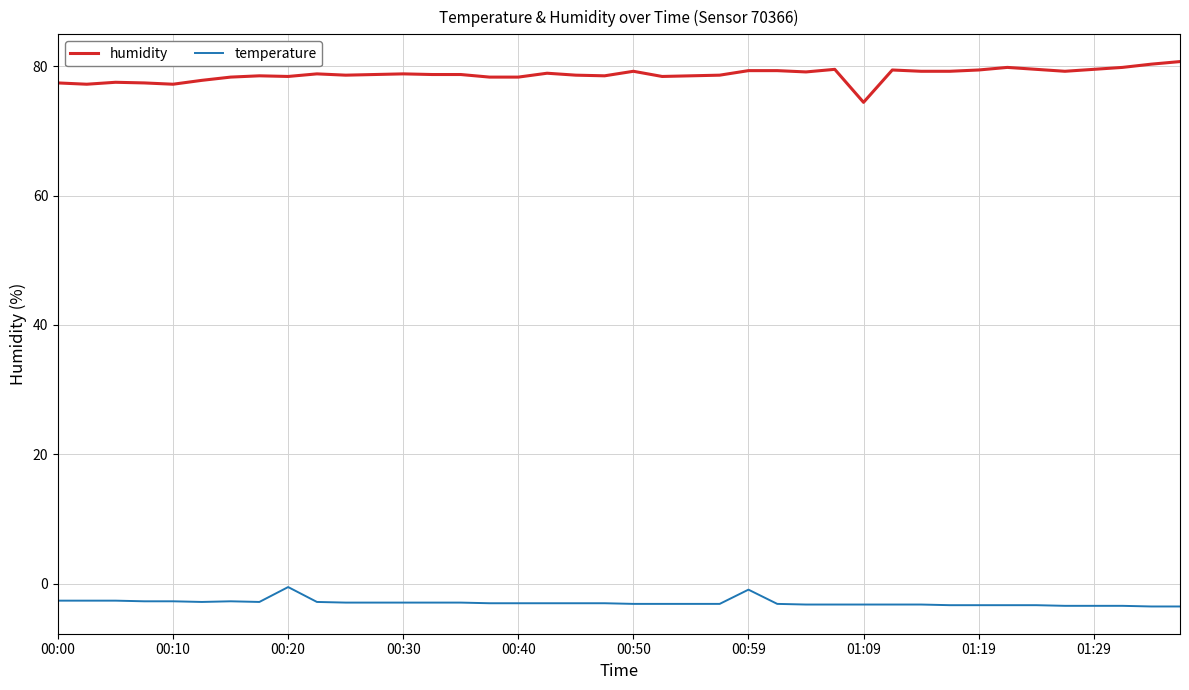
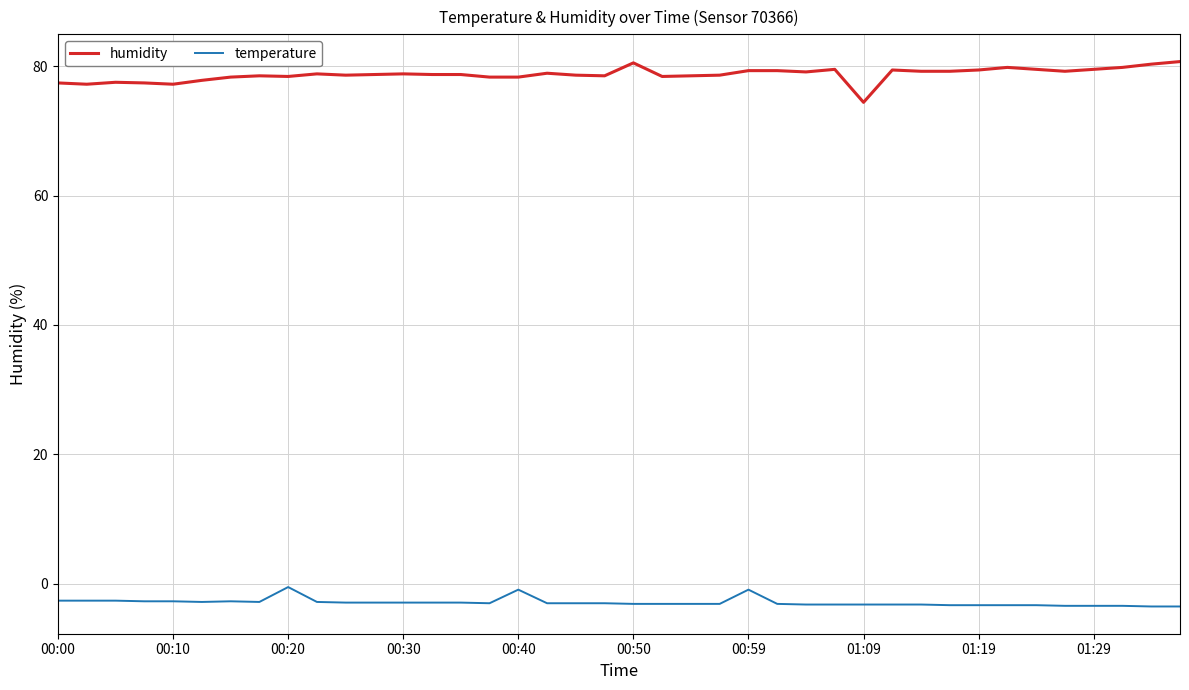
temperature, 00:40: -3 -> -1
humidity, 00:50: 79 -> 81
